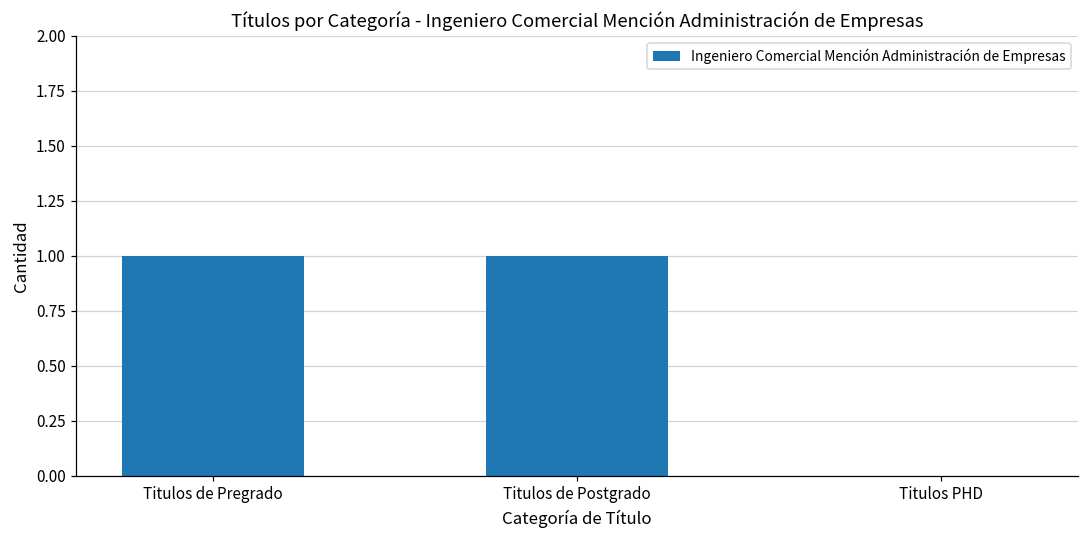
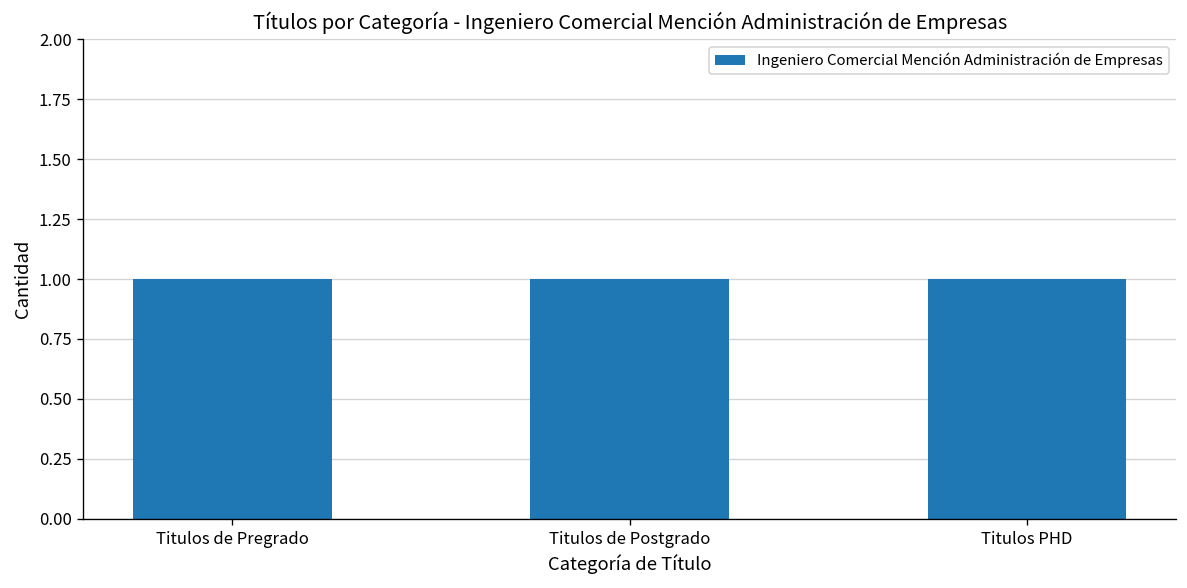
Titulos PHD: 0 -> 1
